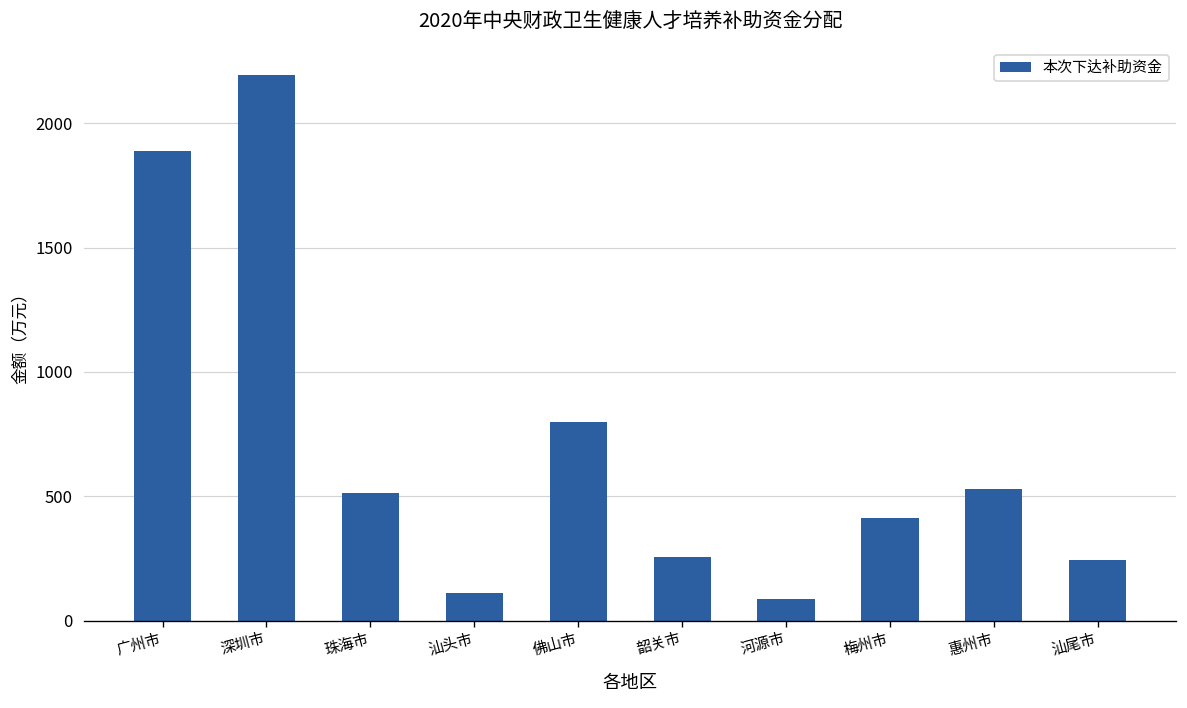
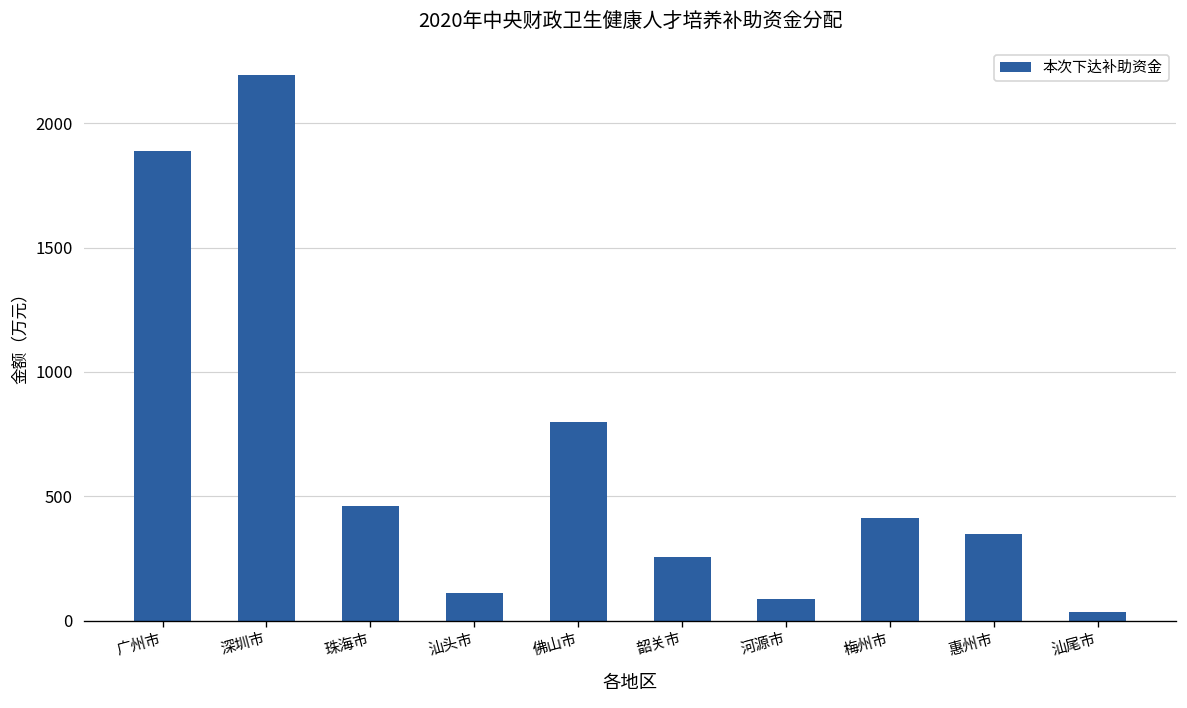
珠海市: 510 -> 460
惠州市: 530 -> 350
汕尾市: 240 -> 40
